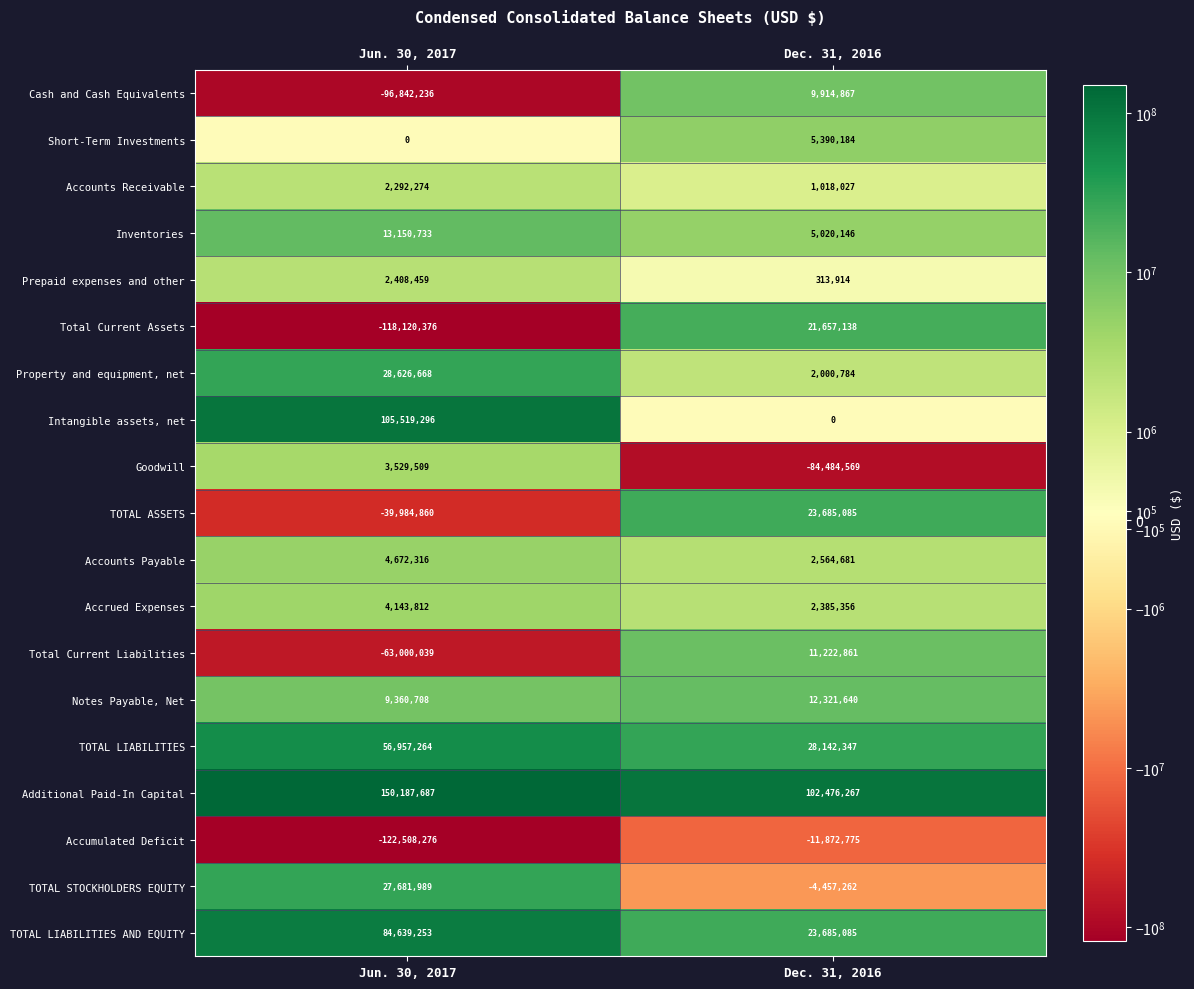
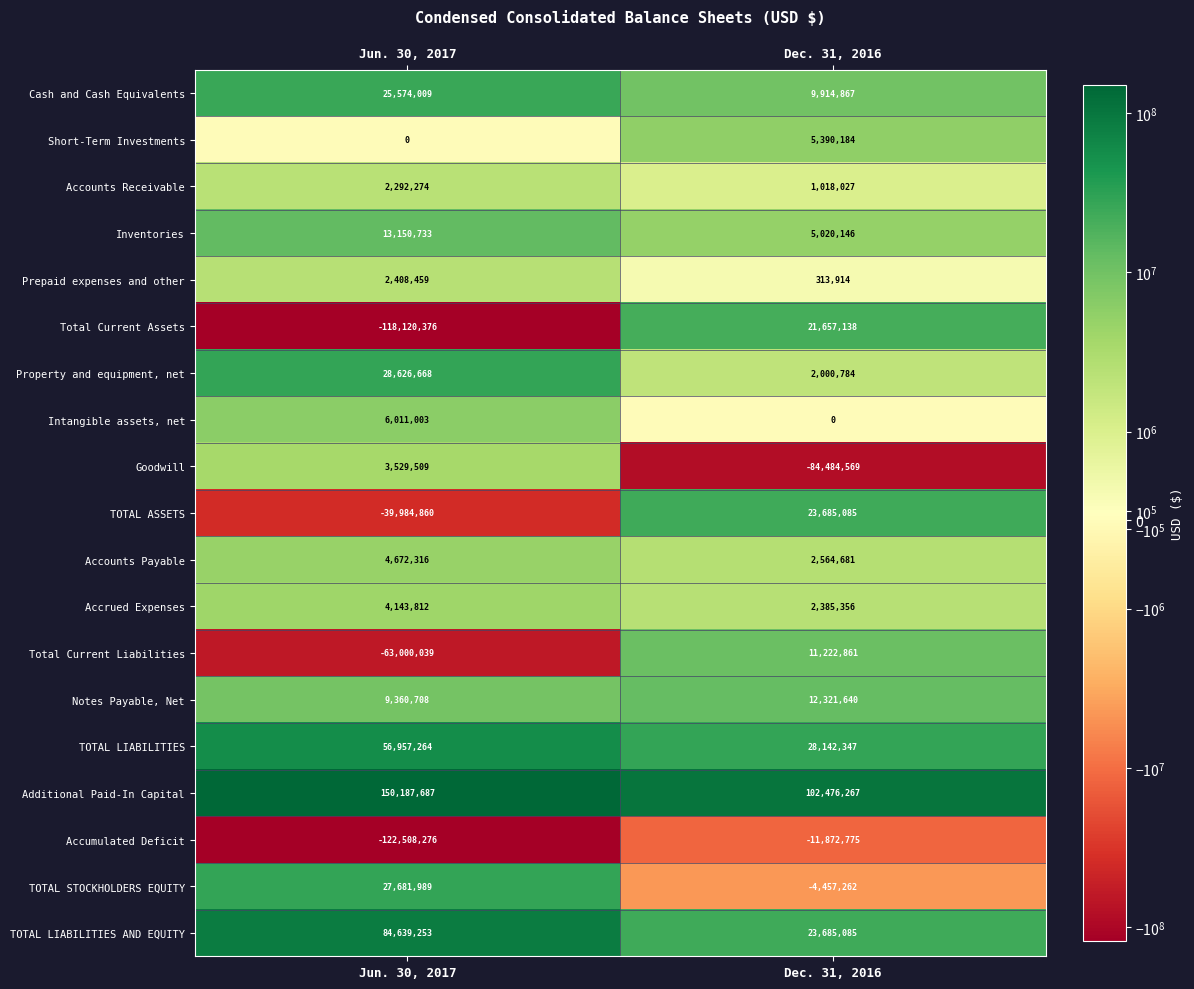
Cash and Cash Equivalents, Jun. 30, 2017: -96,842,236 -> 25,574,009
Intangible assets, net, Jun. 30, 2017: 105,519,296 -> 6,011,003
